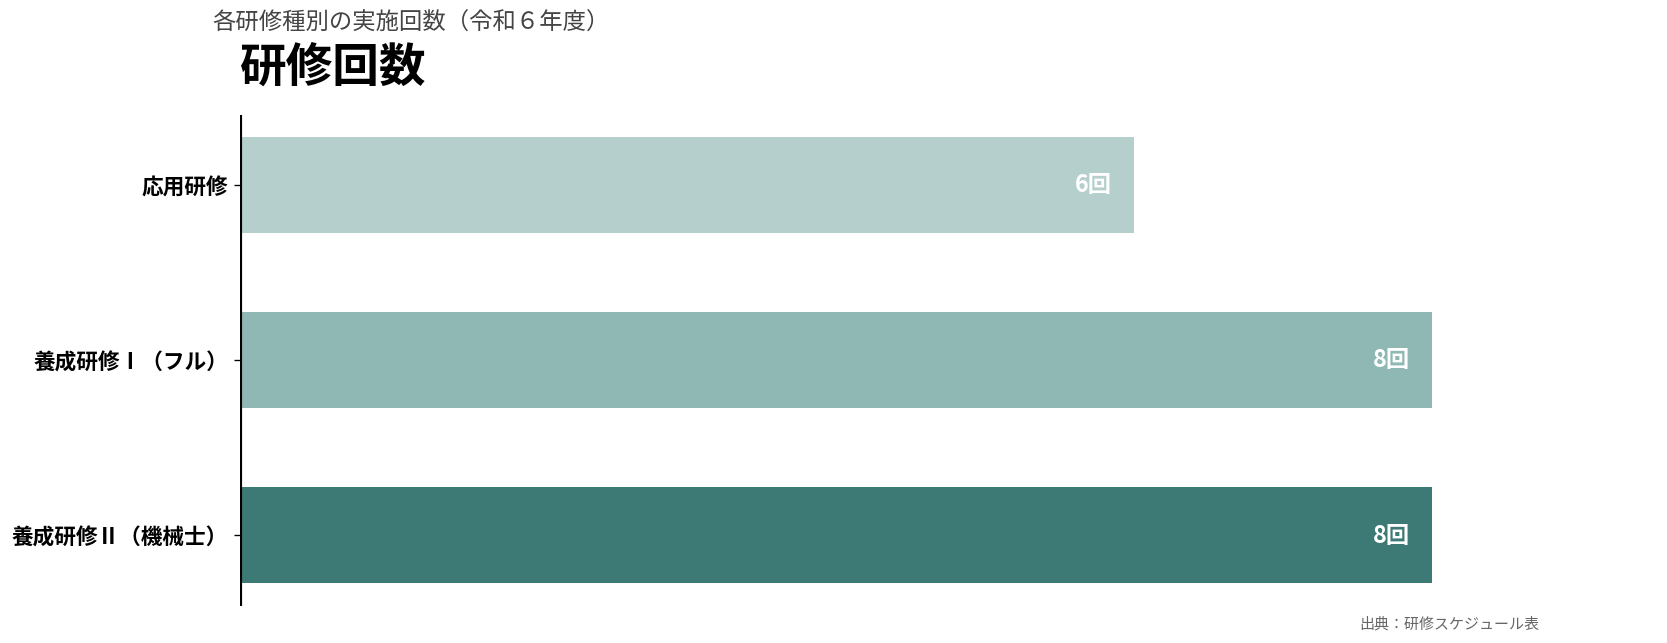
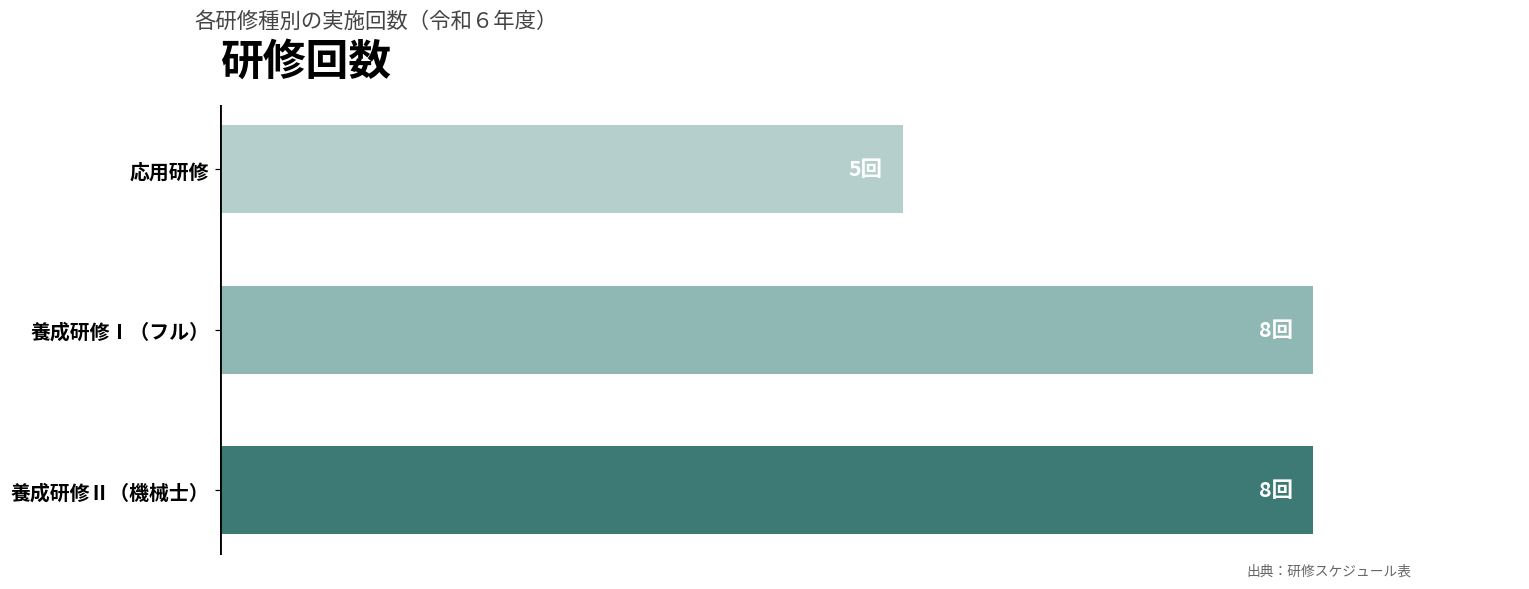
応用研修: 6回 -> 5回
